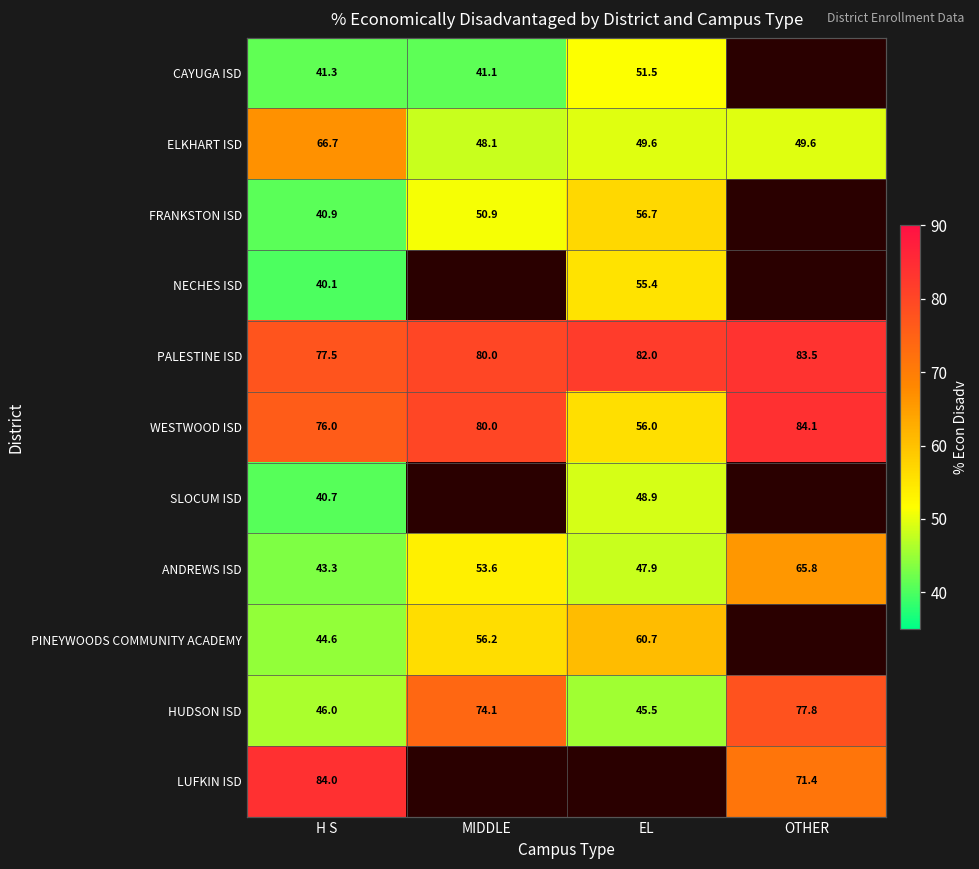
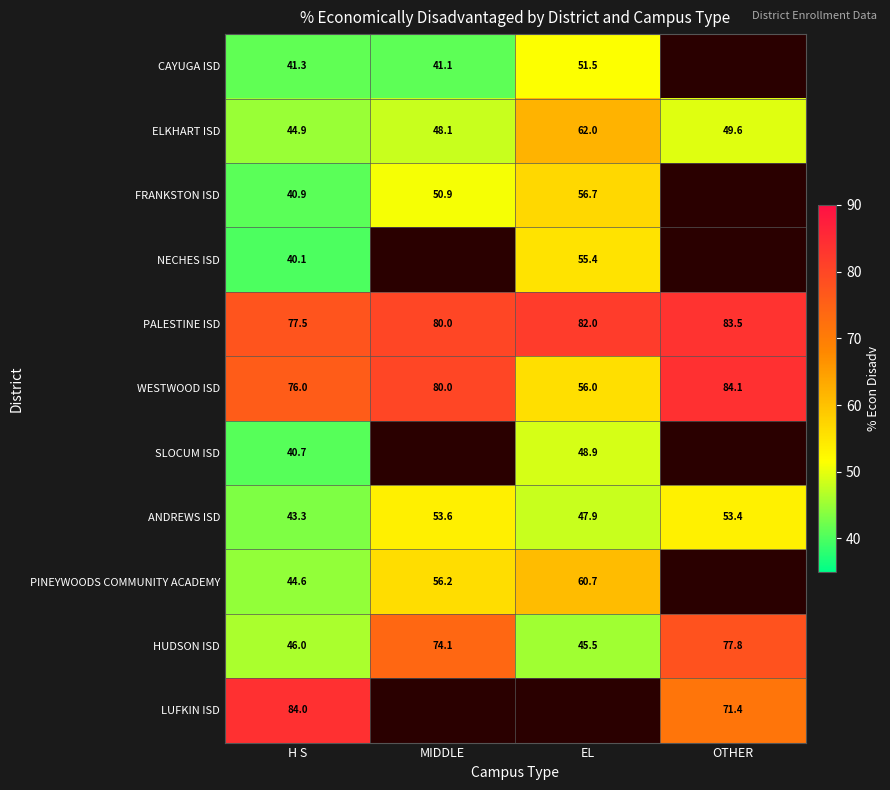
ELKHART ISD, H S: 66.7 -> 44.9
ELKHART ISD, EL: 49.6 -> 62.0
ANDREWS ISD, OTHER: 65.8 -> 53.4
